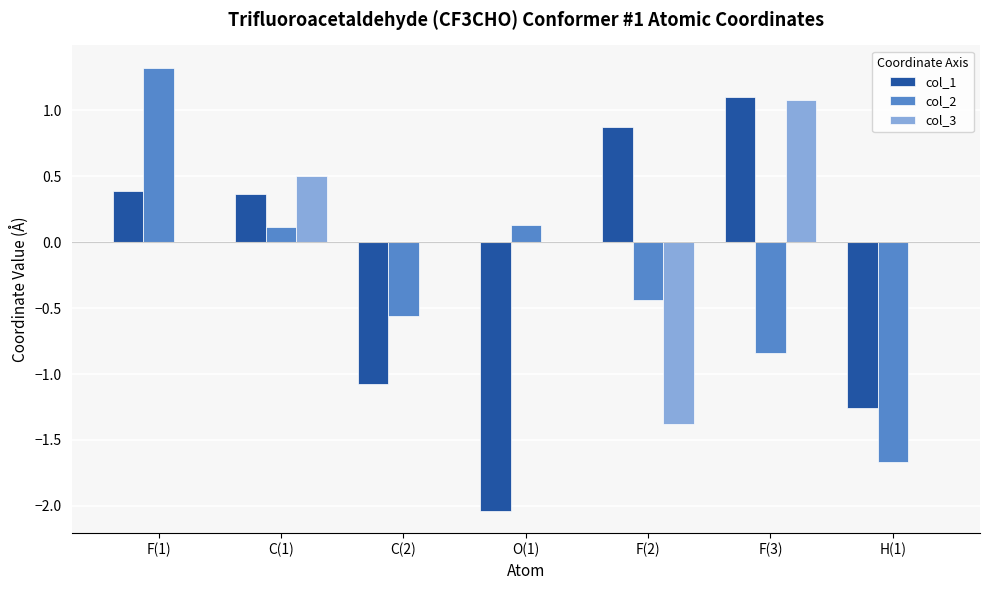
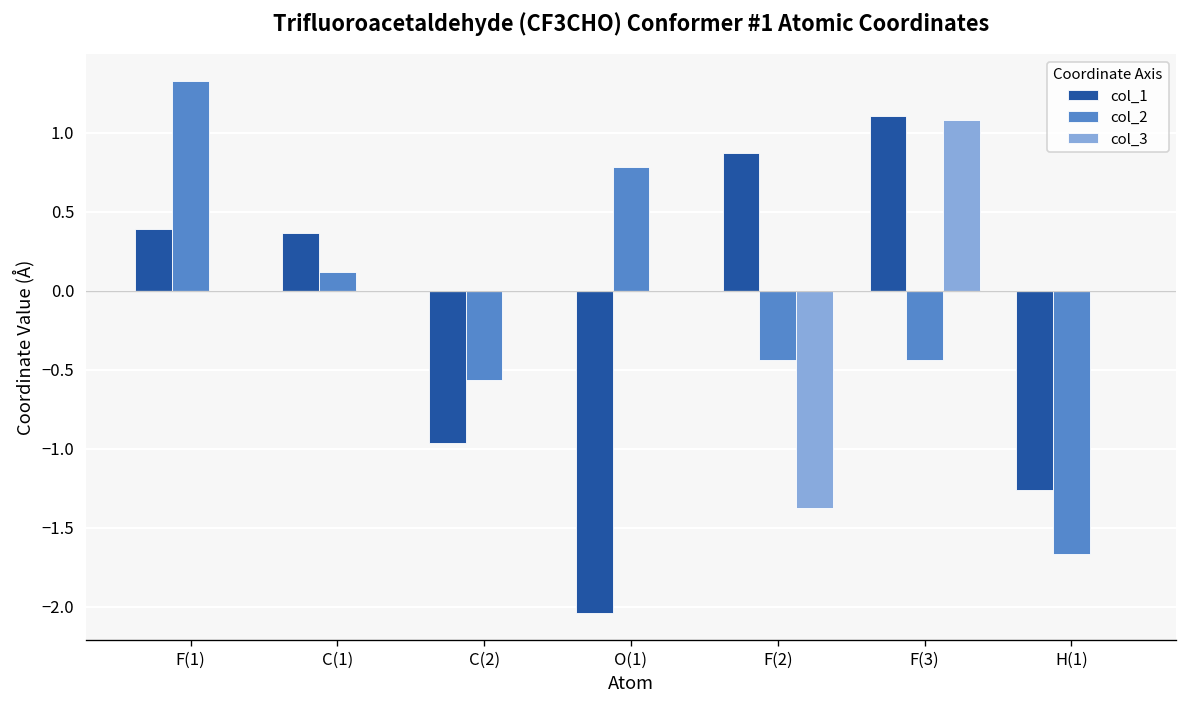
col_3, C(1): 0.5 -> 0.0
col_1, C(2): -1.07 -> -0.97
col_2, O(1): 0.13 -> 0.78
col_2, F(3): -0.84 -> -0.44
